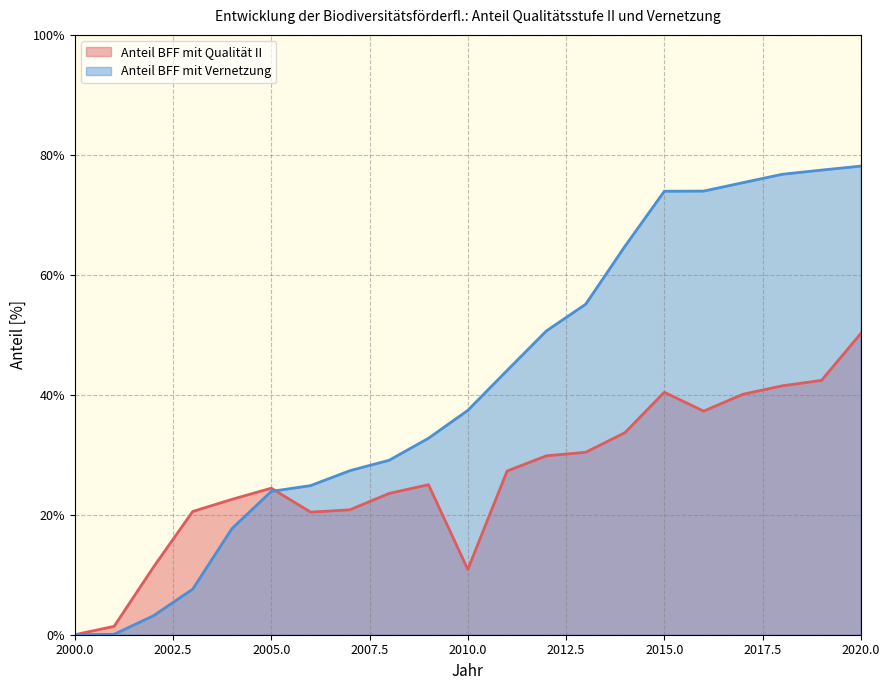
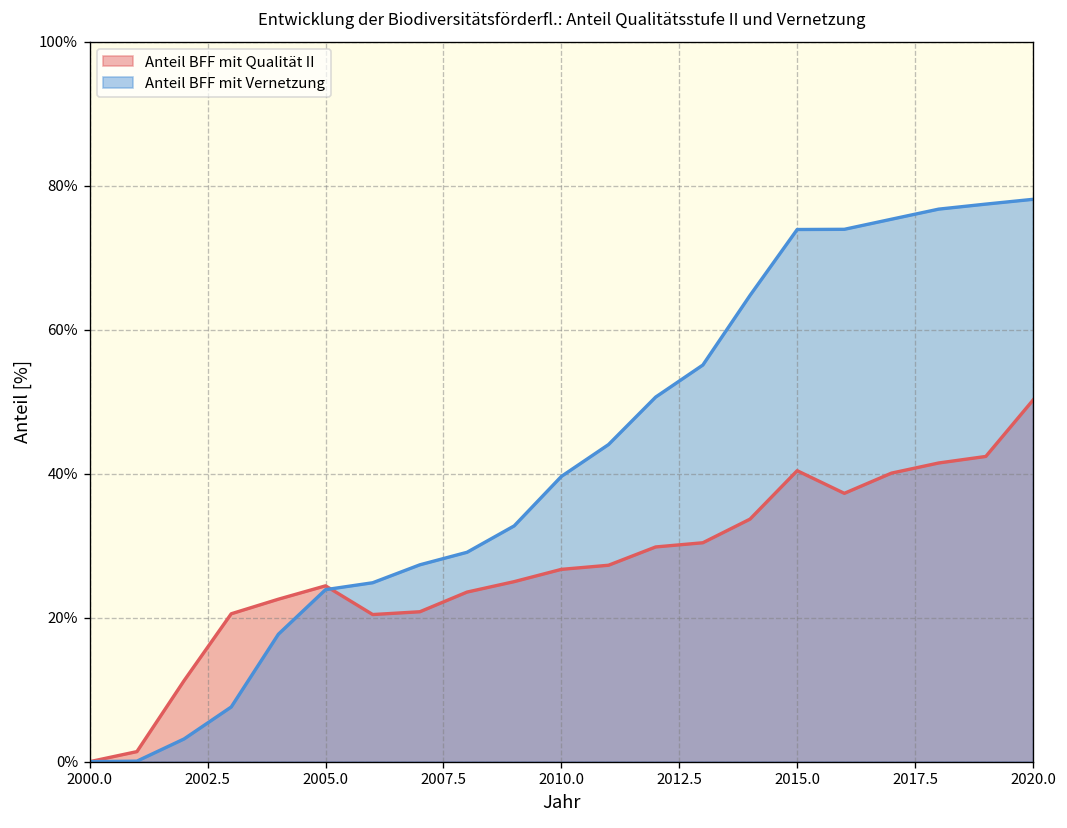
Anteil BFF mit Qualität II, 2010.0: 11% -> 27%
Anteil BFF mit Vernetzung, 2010.0: 37% -> 40%
